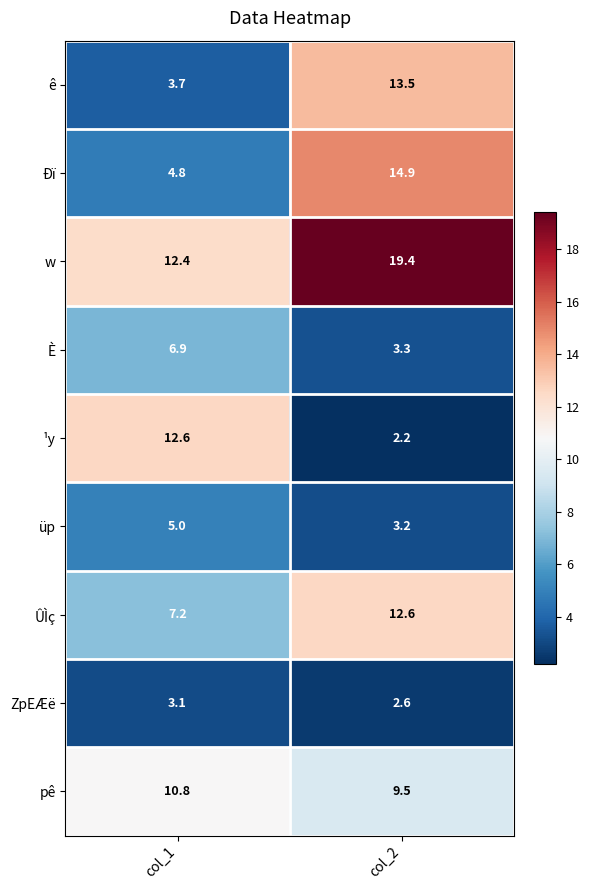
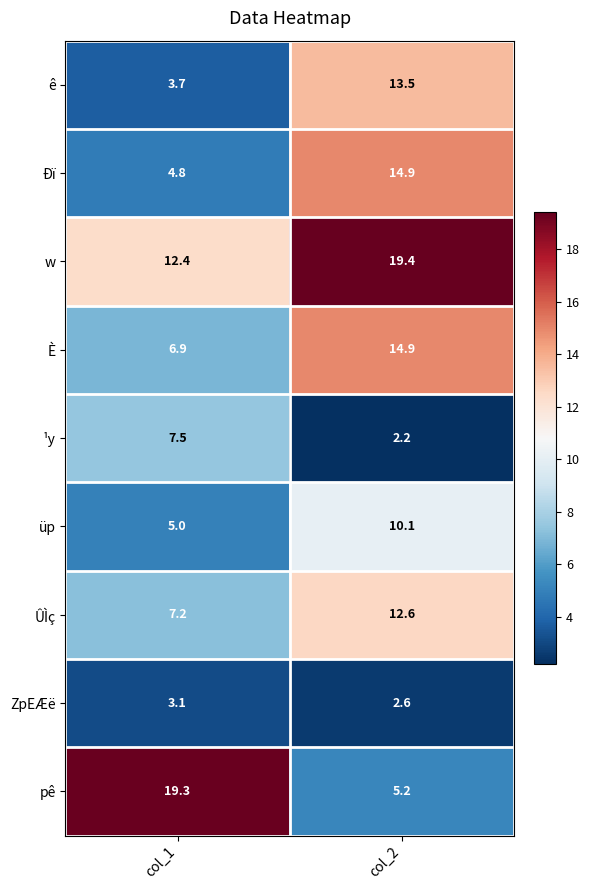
È, col_2: 3.3 -> 14.9
¹y, col_1: 12.6 -> 7.5
üp, col_2: 3.2 -> 10.1
pê, col_1: 10.8 -> 19.3
pê, col_2: 9.5 -> 5.2
